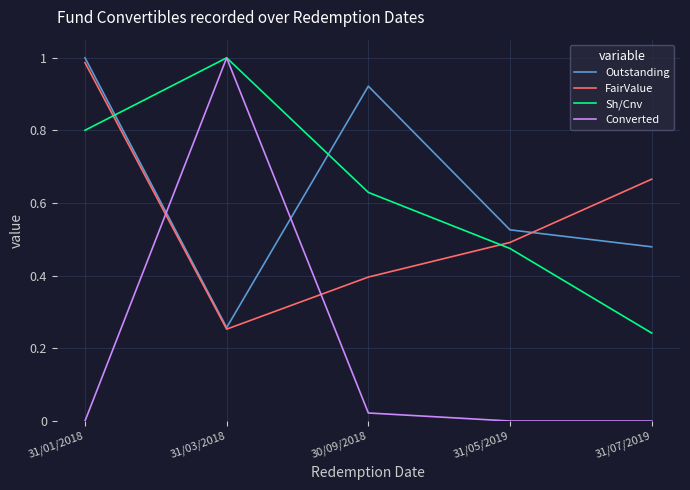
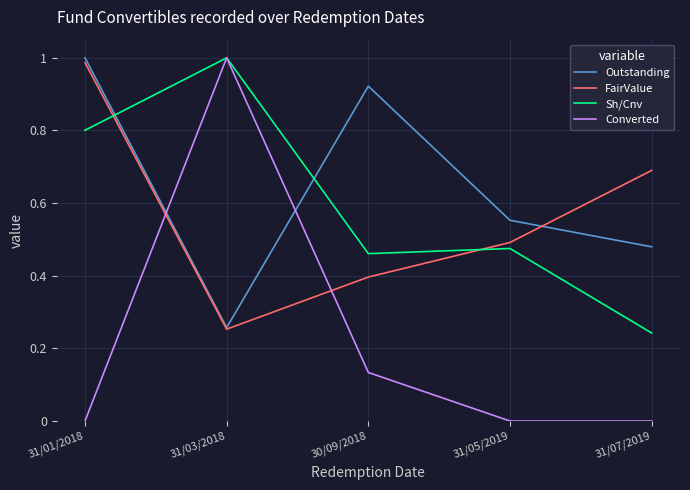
Sh/Cnv, 30/09/2018: 0.63 -> 0.46
Converted, 30/09/2018: 0.02 -> 0.13
Outstanding, 31/05/2019: 0.53 -> 0.55
FairValue, 31/07/2019: 0.67 -> 0.69
